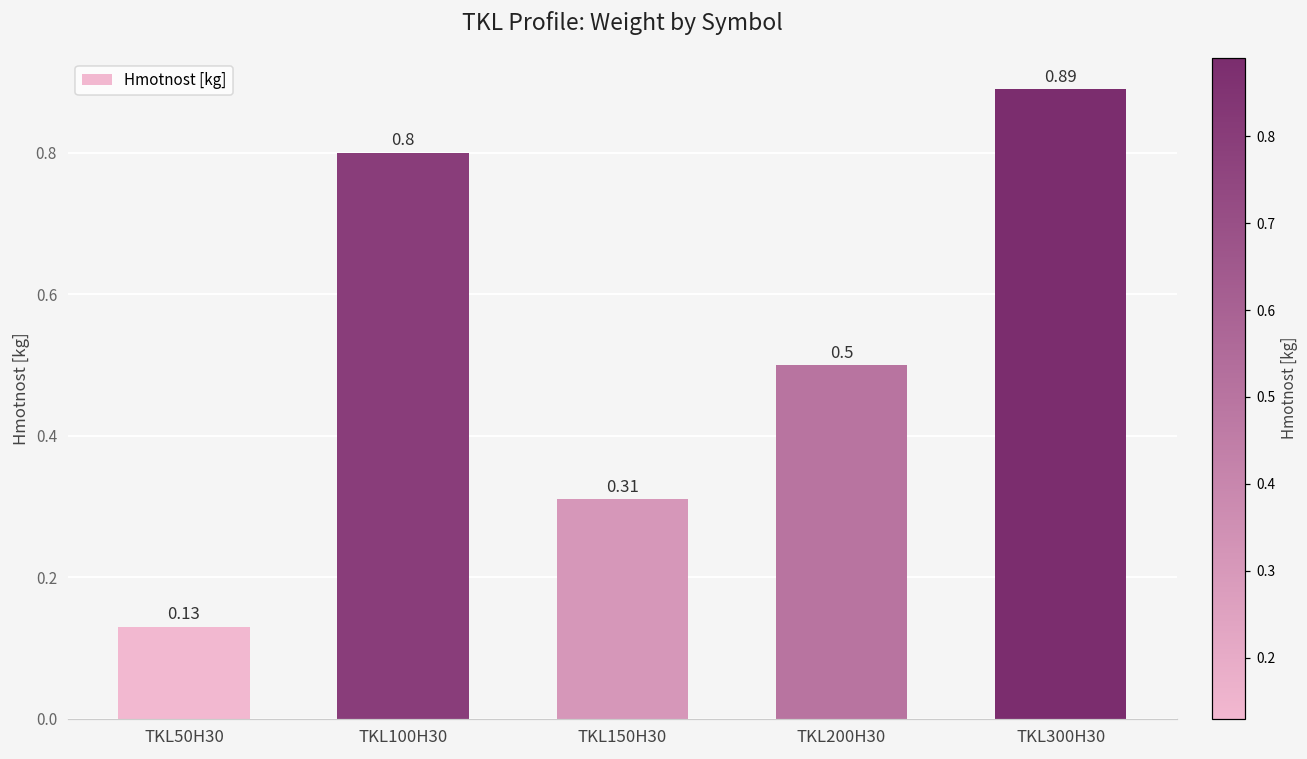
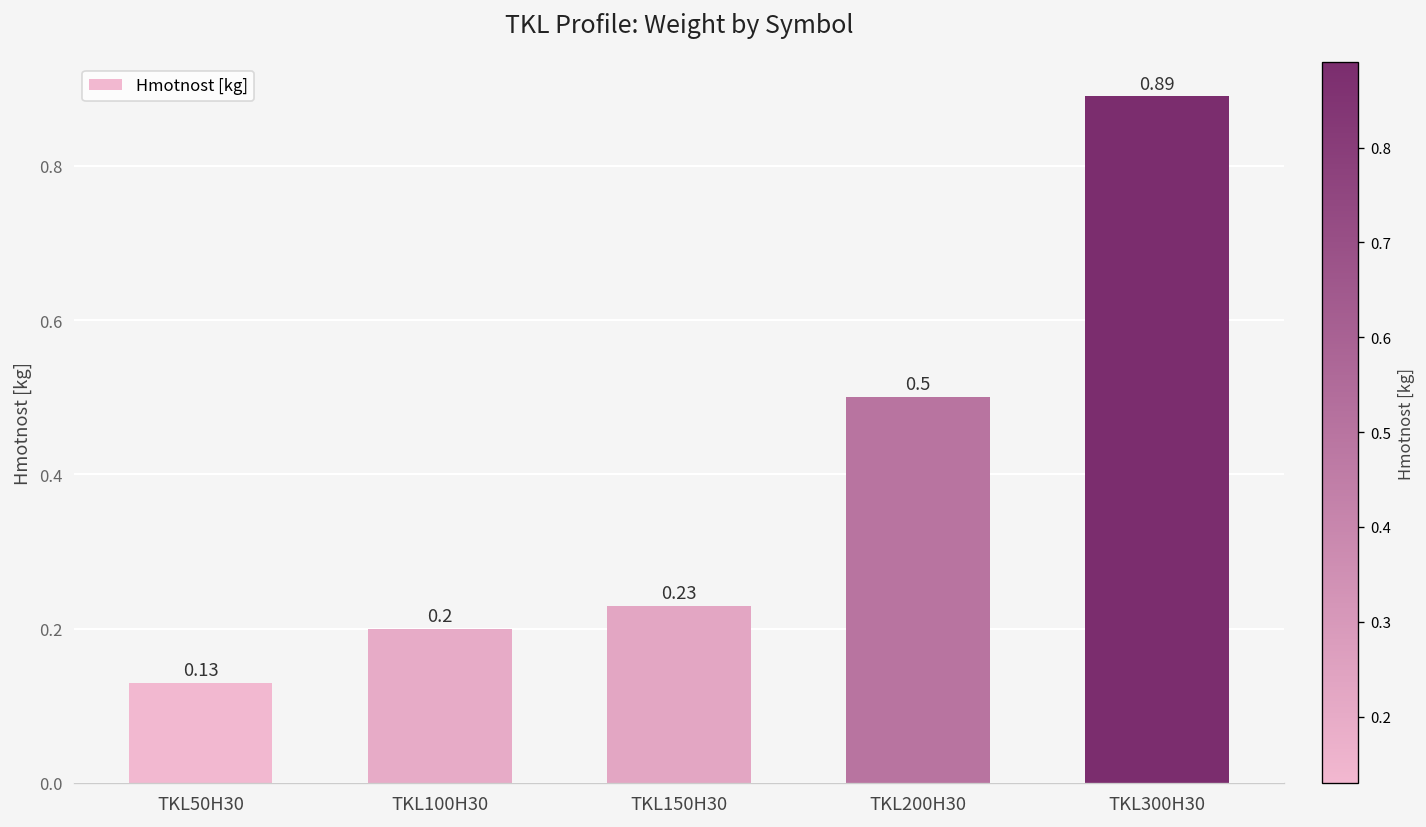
TKL100H30: 0.8 -> 0.2
TKL150H30: 0.31 -> 0.23
